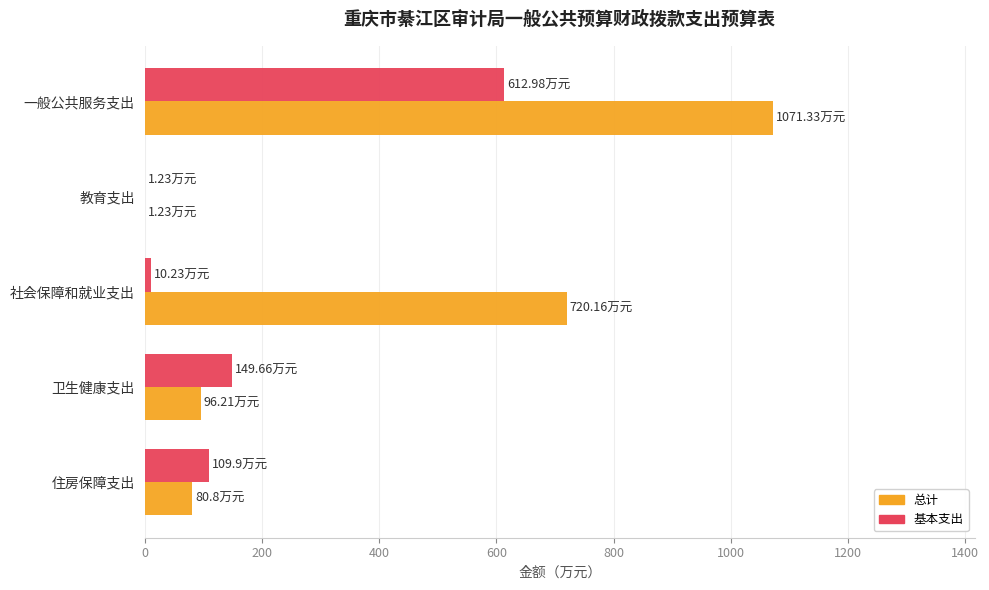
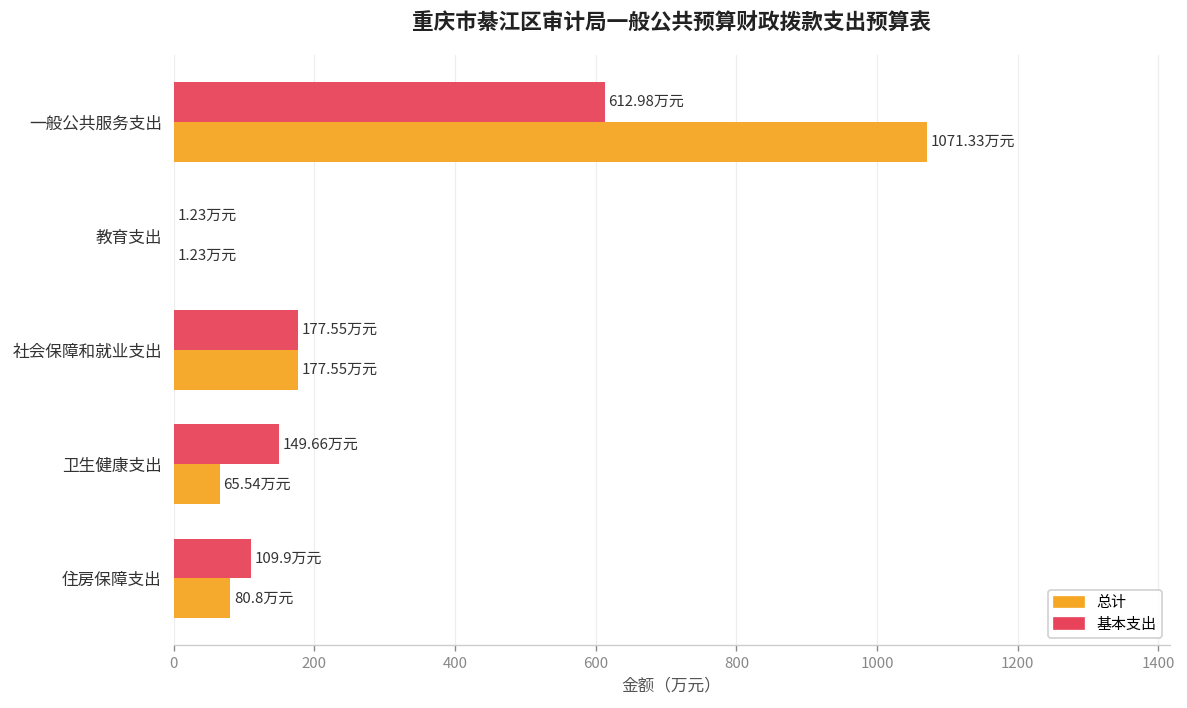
基本支出, 社会保障和就业支出: 10.23 -> 177.55
总计, 社会保障和就业支出: 720.16 -> 177.55
总计, 卫生健康支出: 96.21 -> 65.54
